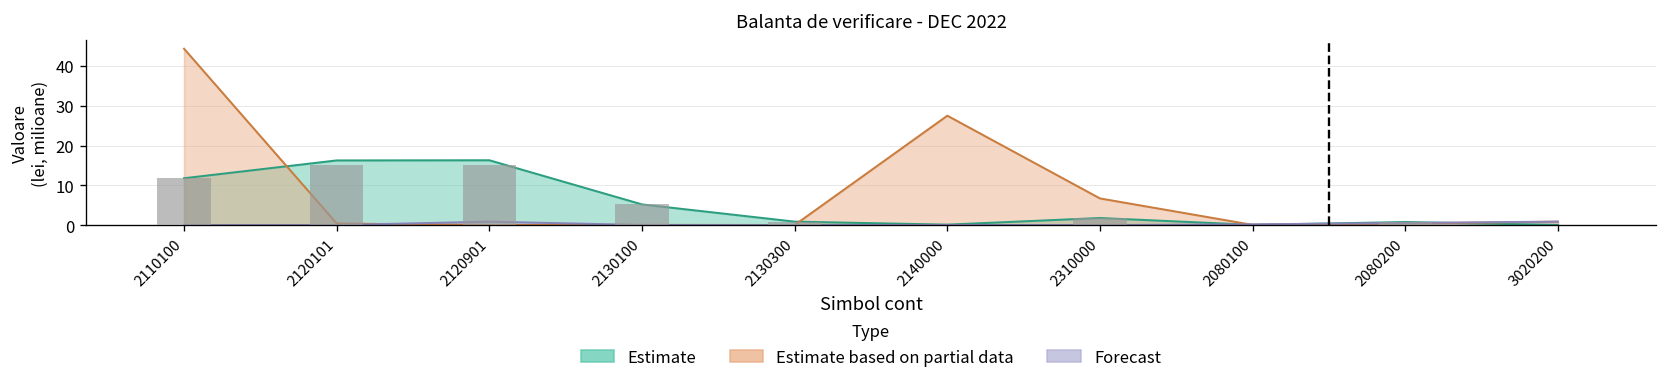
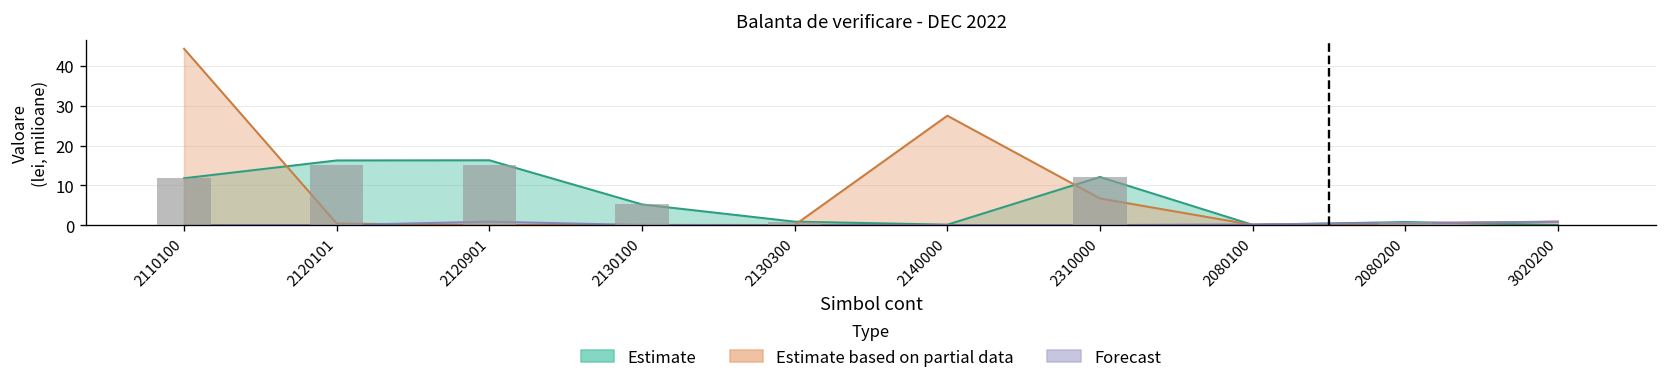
Estimate, 2310000: 2 -> 12
